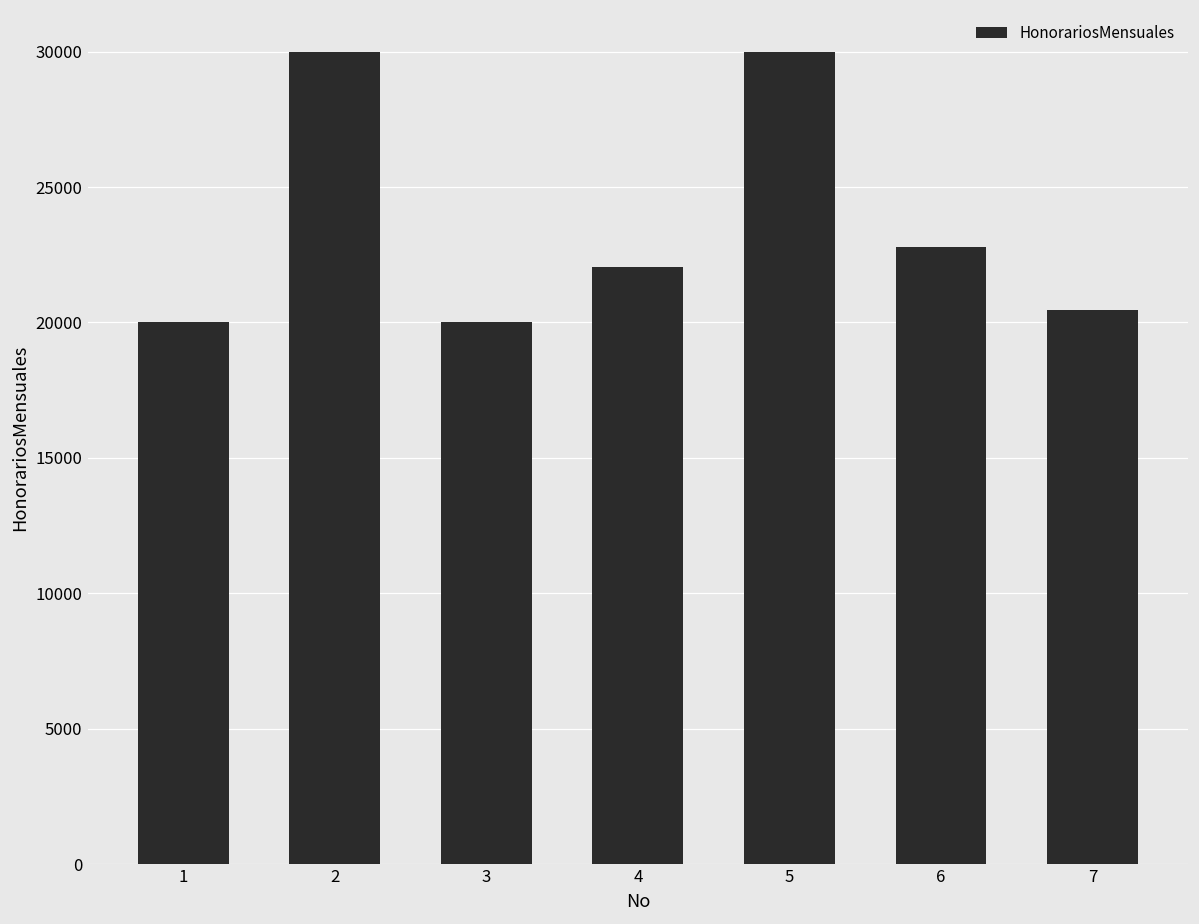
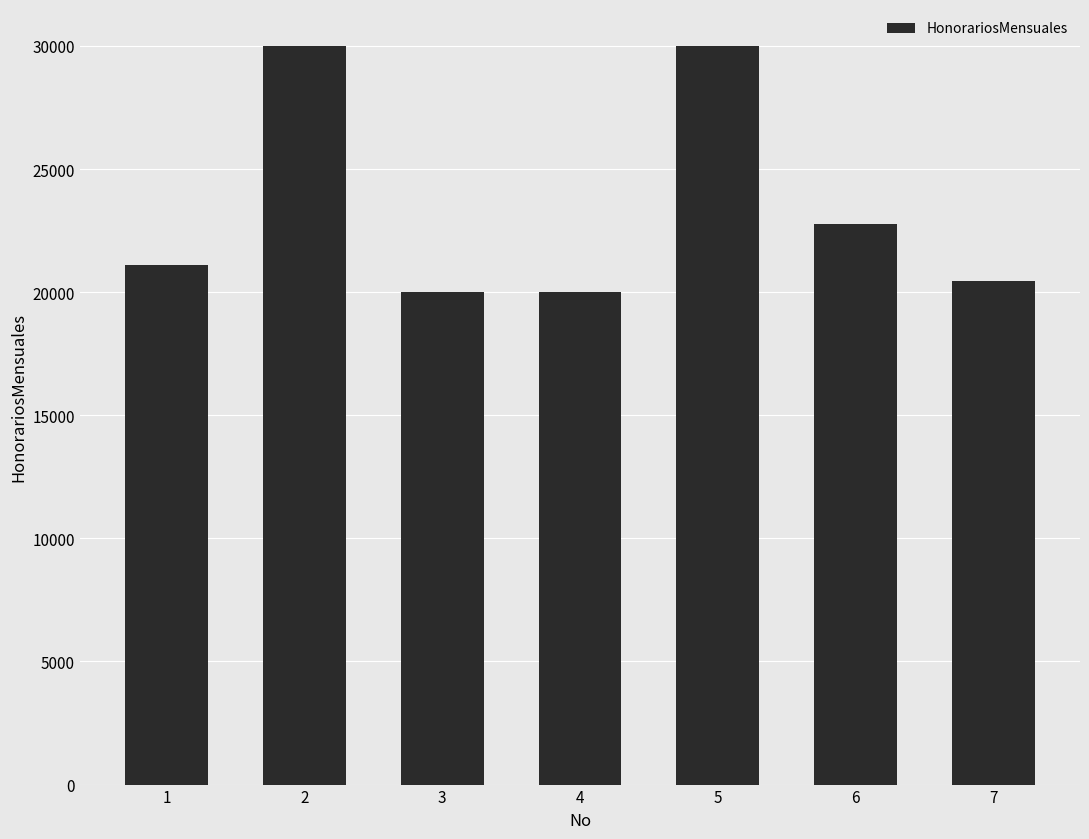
1: 20000 -> 21100
4: 22100 -> 20000
